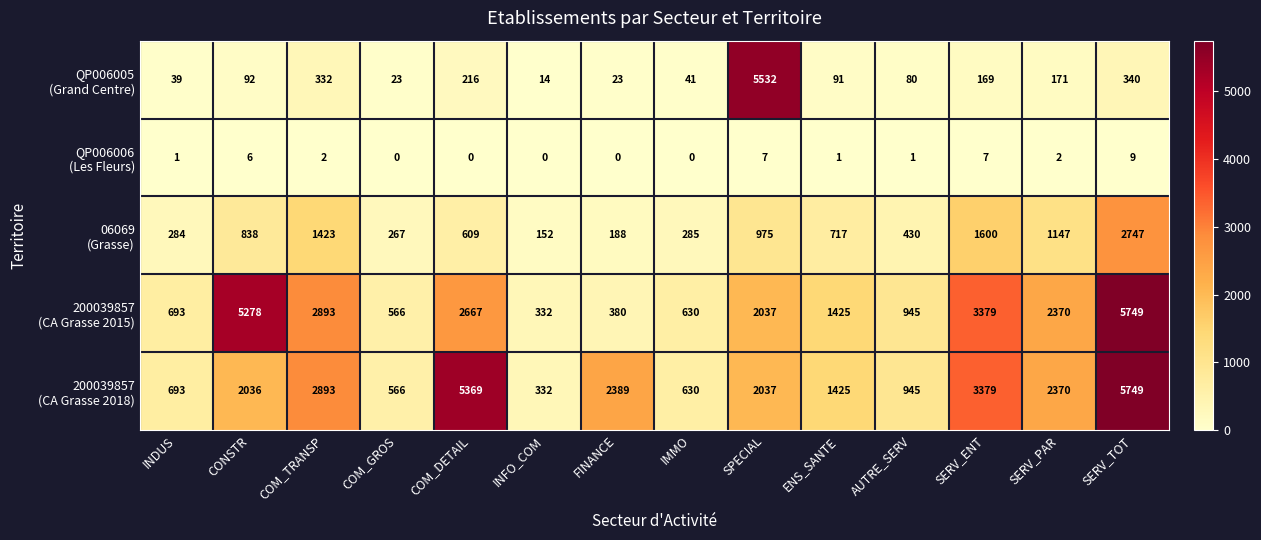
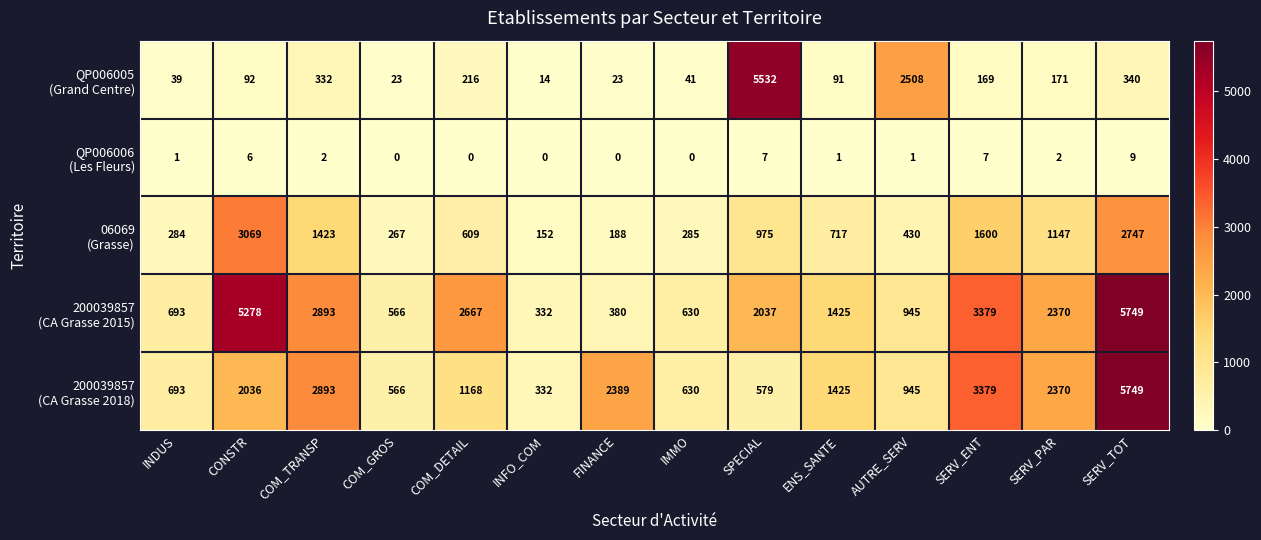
QP006005 (Grand Centre), AUTRE_SERV: 80 -> 2508
06069 (Grasse), CONSTR: 838 -> 3069
200039857 (CA Grasse 2018), COM_DETAIL: 5369 -> 1168
200039857 (CA Grasse 2018), SPECIAL: 2037 -> 579
